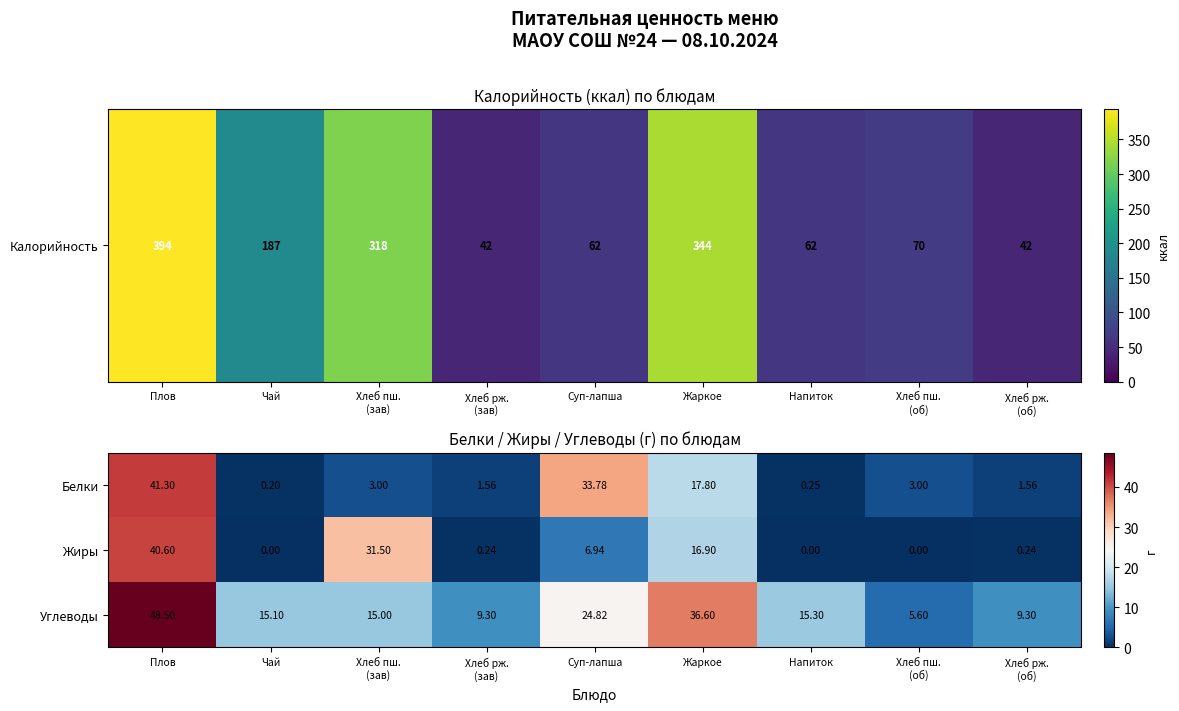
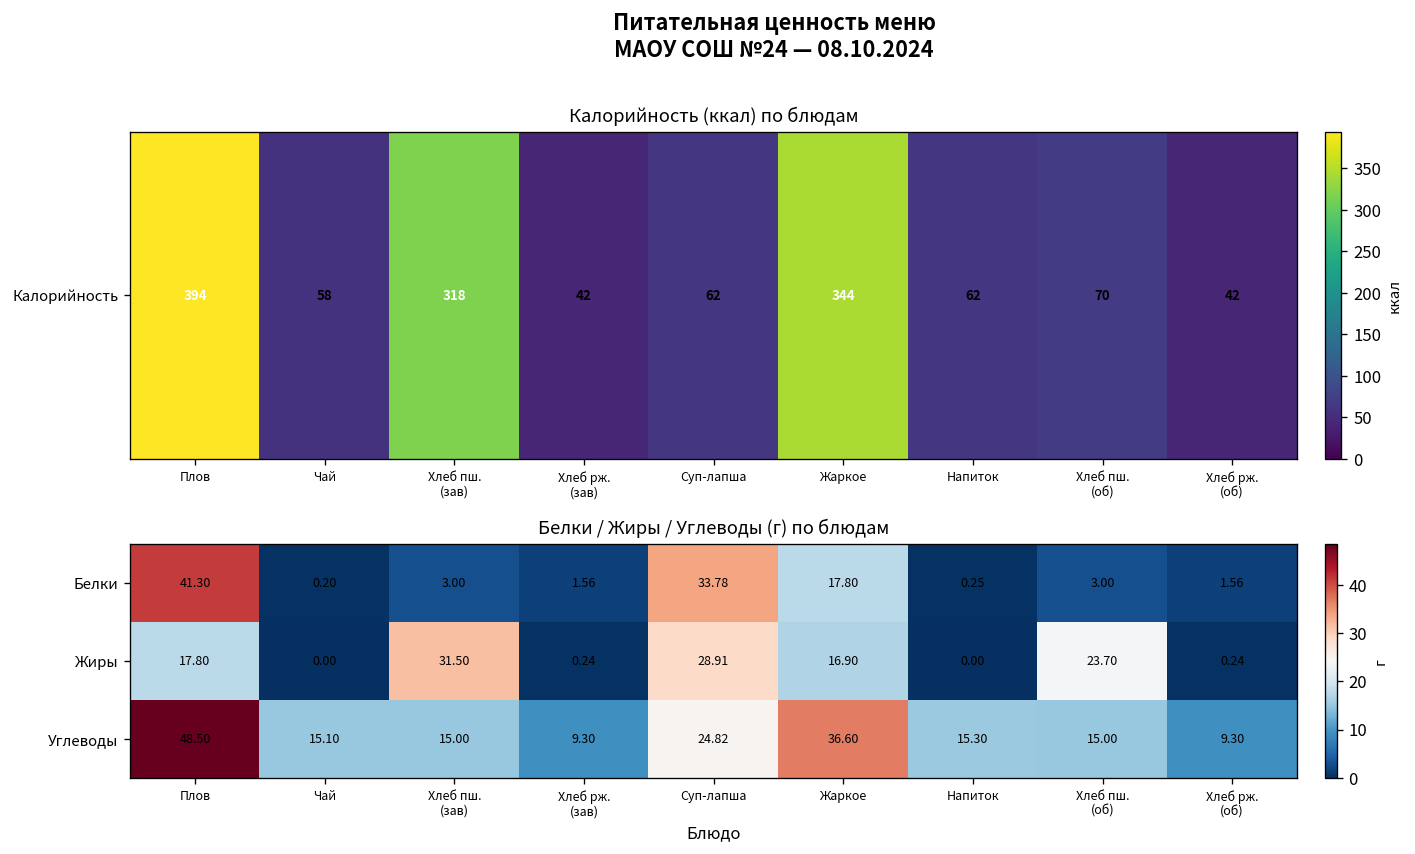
Калорийность (ккал) по блюдам, Калорийность, Чай: 187 -> 58
Белки / Жиры / Углеводы (г) по блюдам, Жиры, Плов: 40.60 -> 17.80
Белки / Жиры / Углеводы (г) по блюдам, Жиры, Суп-лапша: 6.94 -> 28.91
Белки / Жиры / Углеводы (г) по блюдам, Жиры, Хлеб пш. (об): 0.00 -> 23.70
Белки / Жиры / Углеводы (г) по блюдам, Углеводы, Хлеб пш. (об): 5.60 -> 15.00
